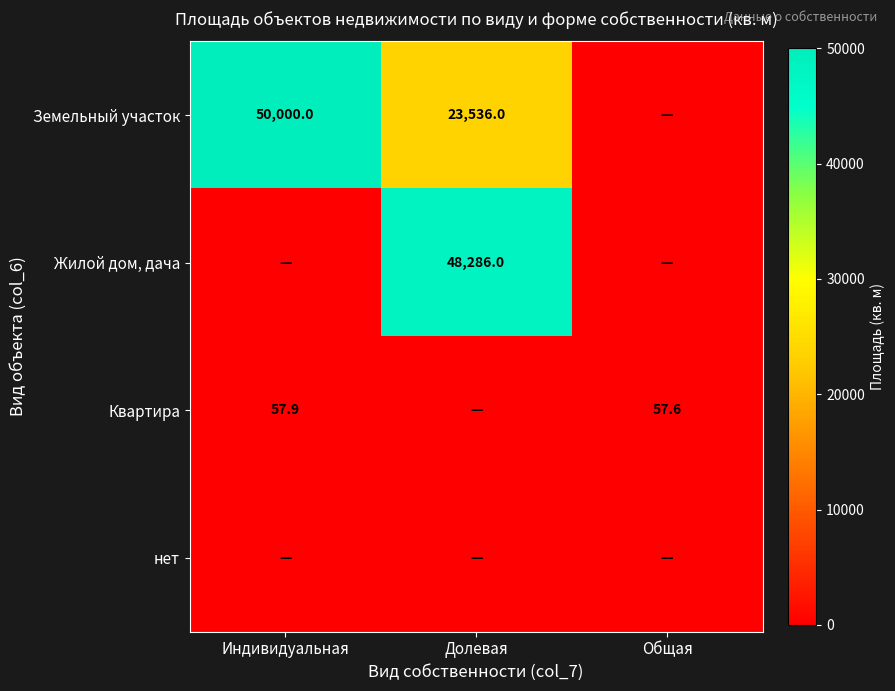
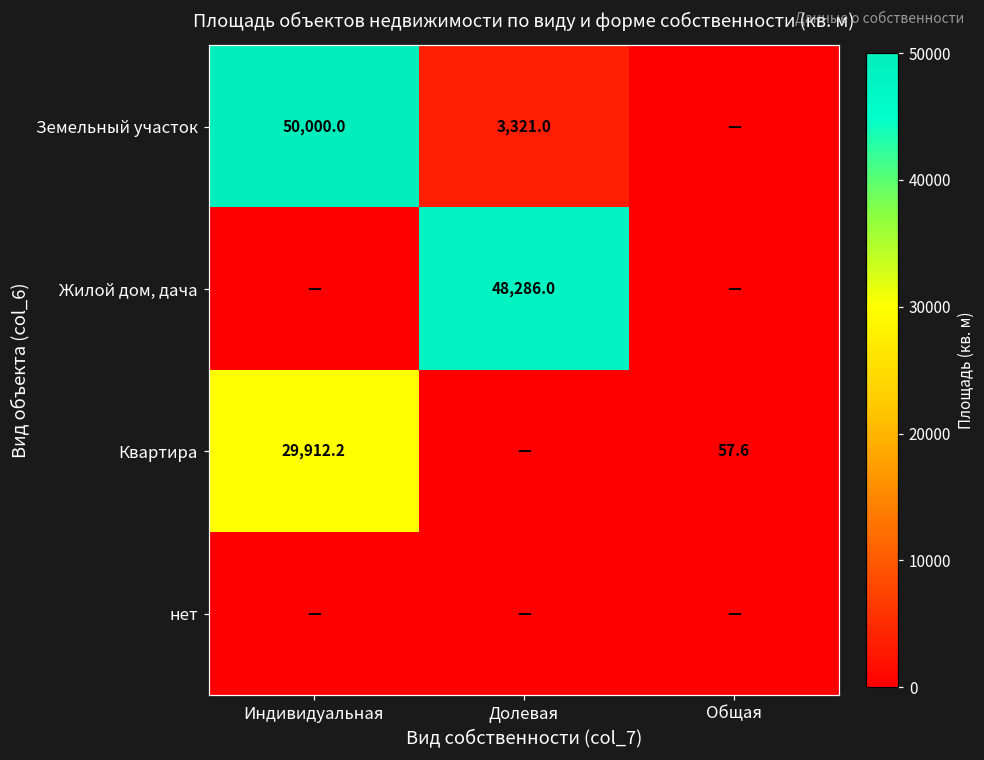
Земельный участок, Долевая: 23,536.0 -> 3,321.0
Квартира, Индивидуальная: 57.9 -> 29,912.2
